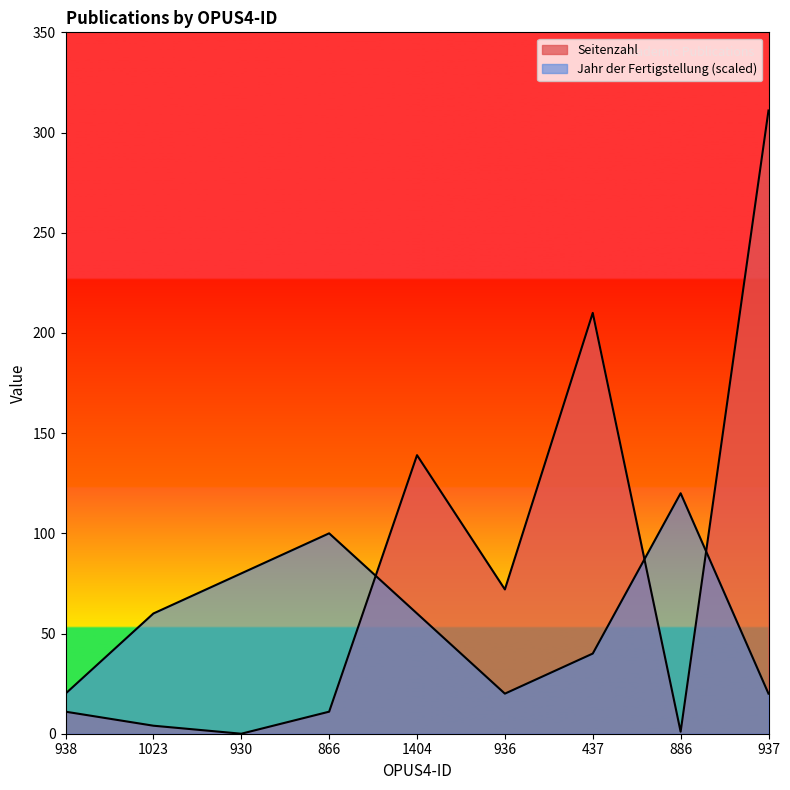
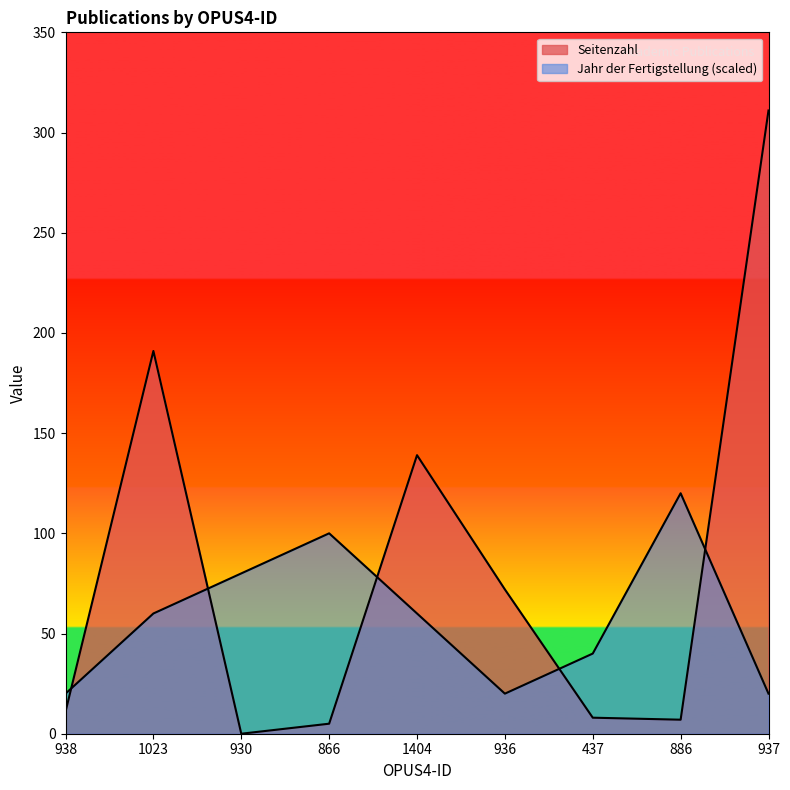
Seitenzahl, 1023: 4 -> 191
Seitenzahl, 866: 11 -> 5
Seitenzahl, 437: 210 -> 8
Seitenzahl, 886: 1 -> 7
